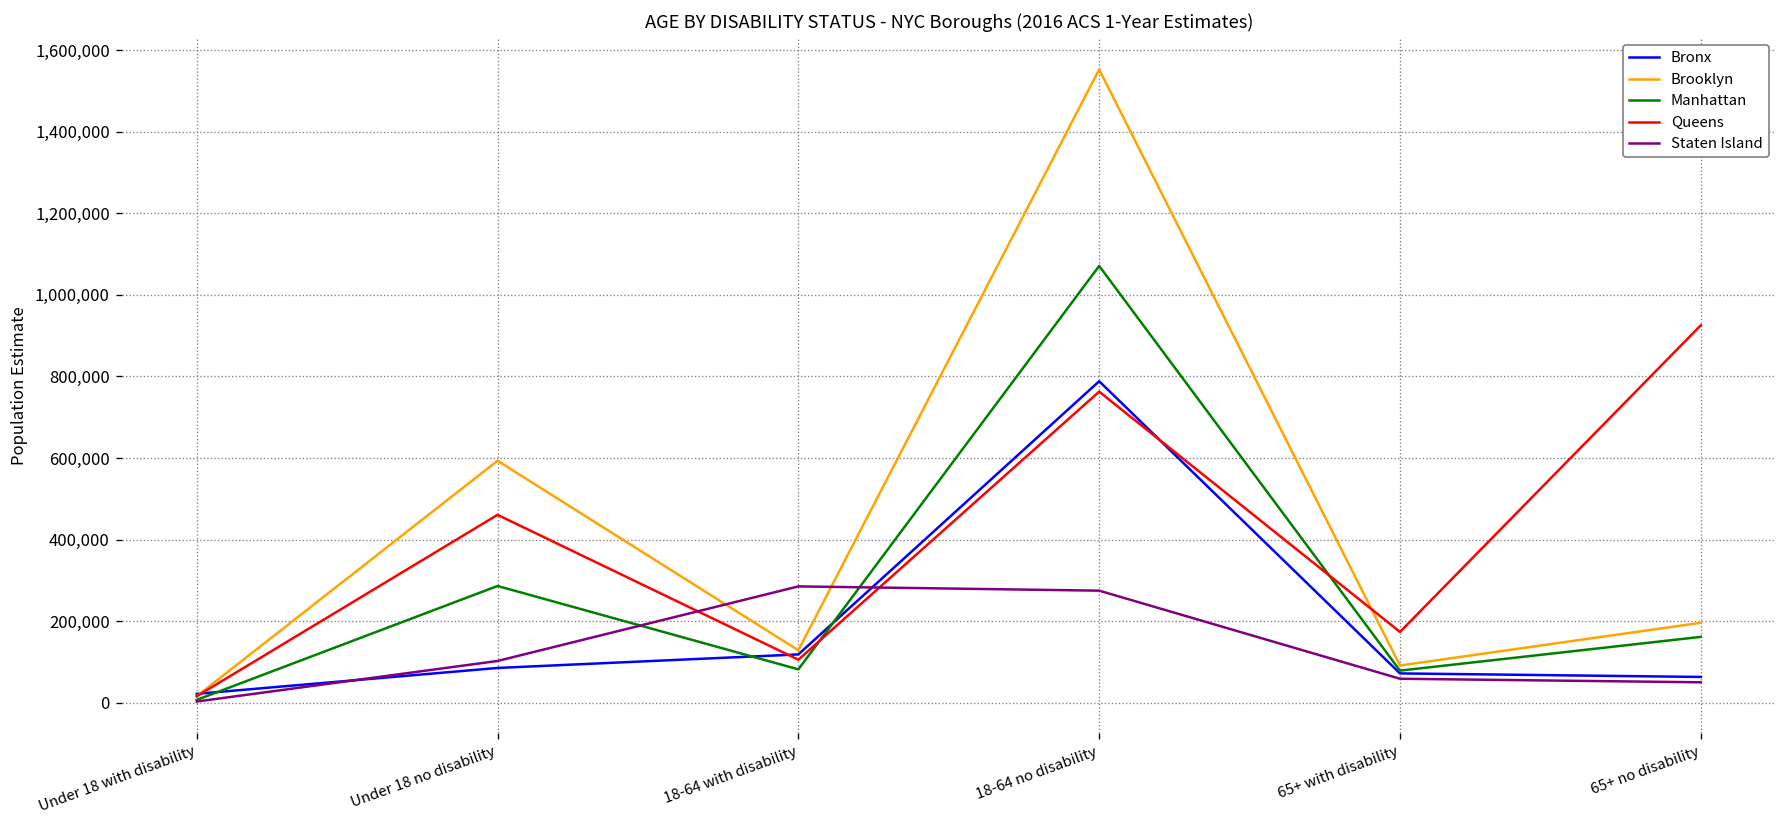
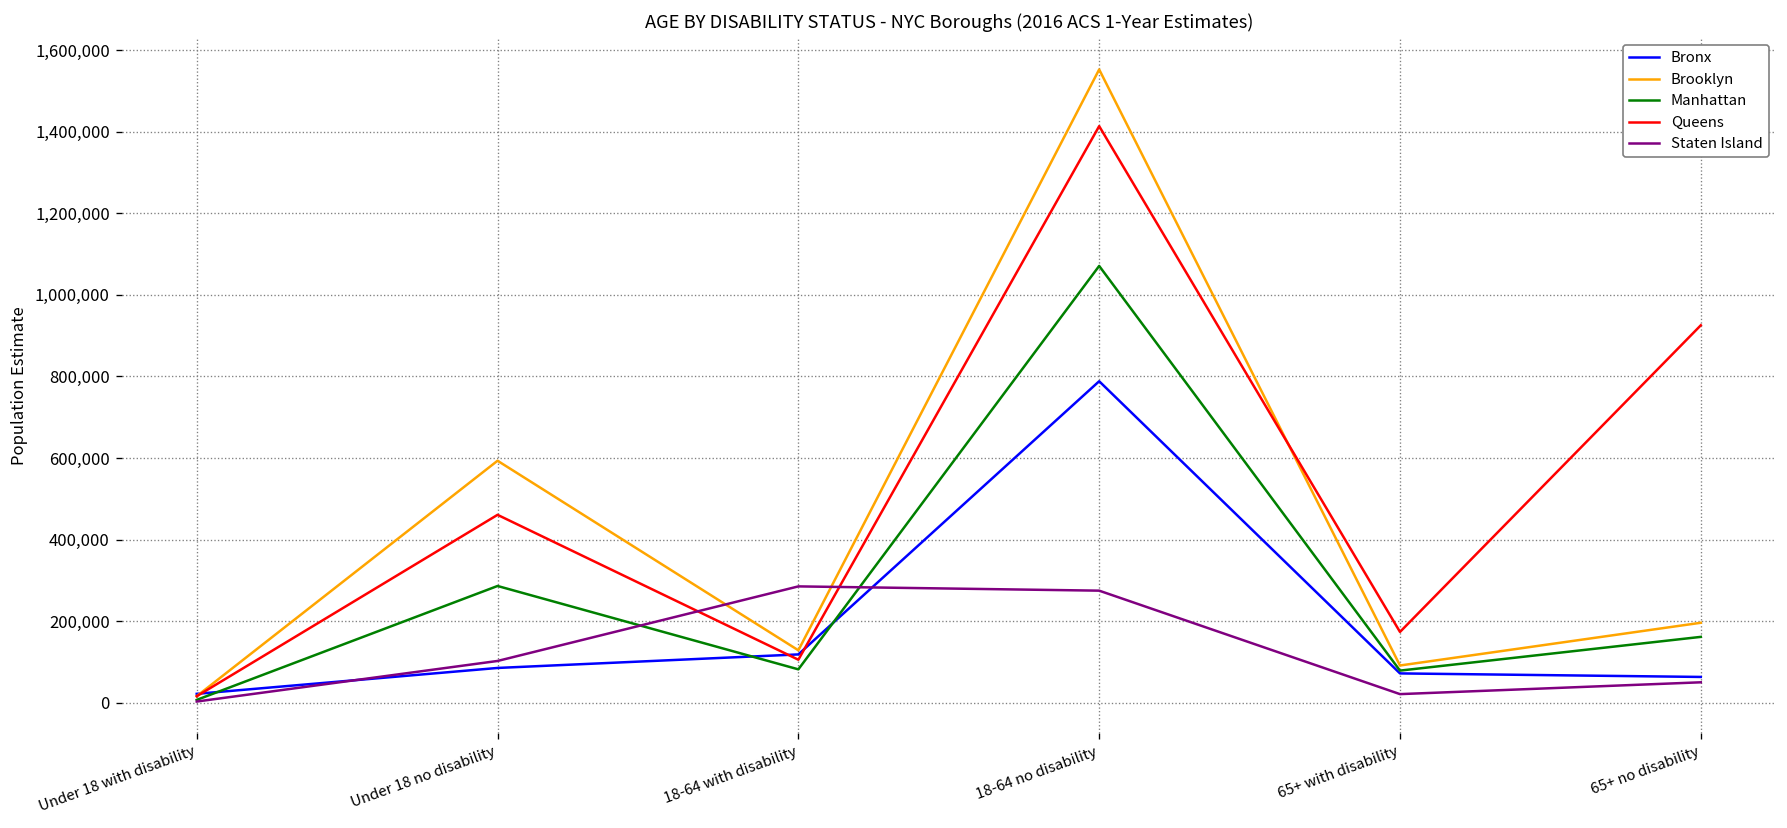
Queens, 18-64 no disability: 760,000 -> 1,410,000
Staten Island, 65+ with disability: 60,000 -> 20,000
